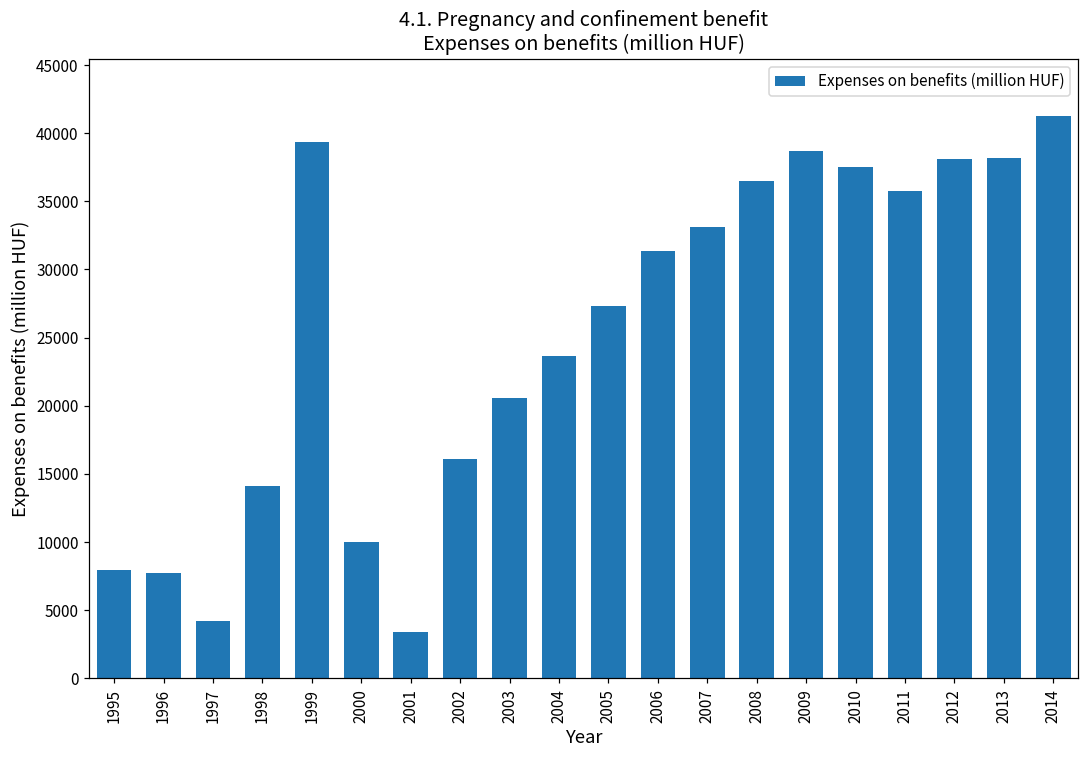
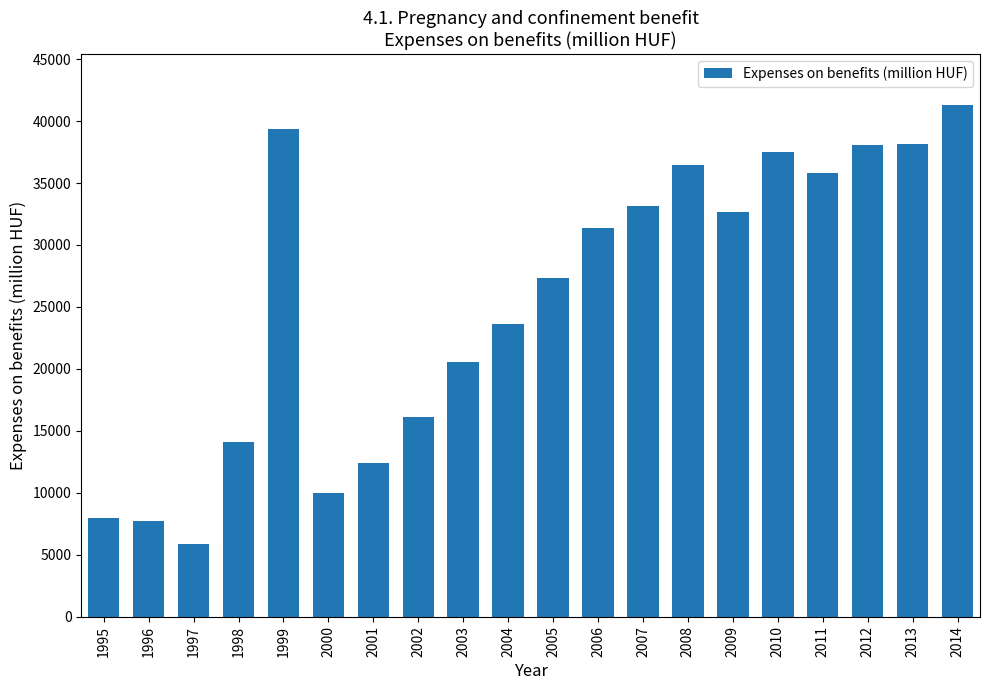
1997: 4200 -> 5900
2001: 3400 -> 12400
2009: 38700 -> 32700
